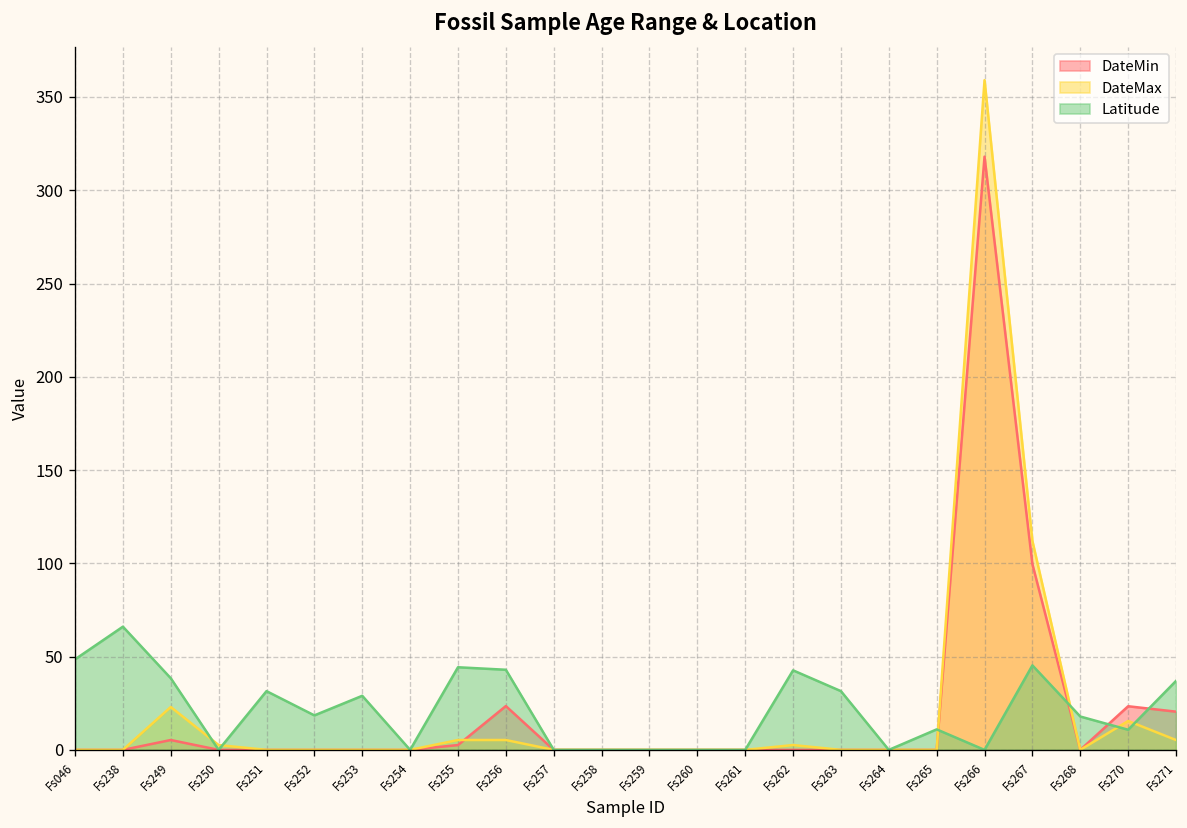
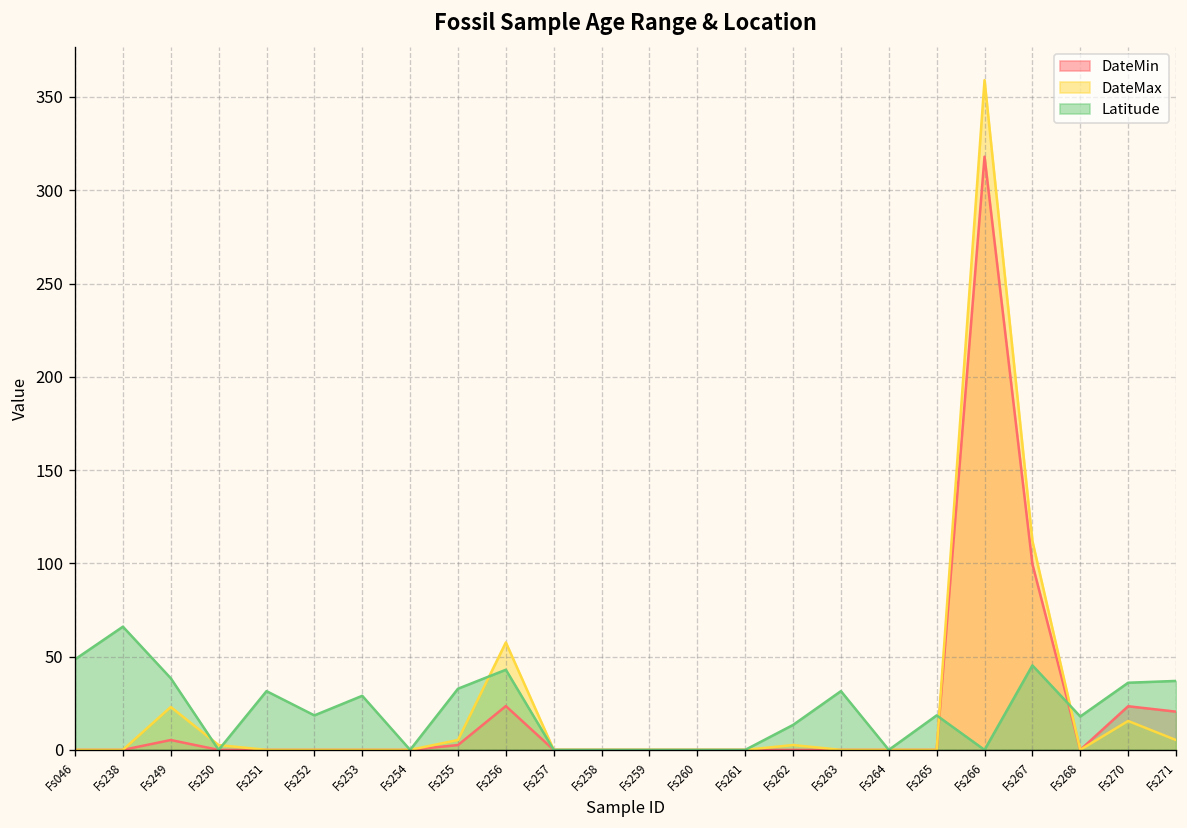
Latitude, Fs255: 44 -> 33
DateMax, Fs256: 5 -> 58
Latitude, Fs262: 43 -> 13
Latitude, Fs265: 11 -> 19
Latitude, Fs270: 11 -> 36
